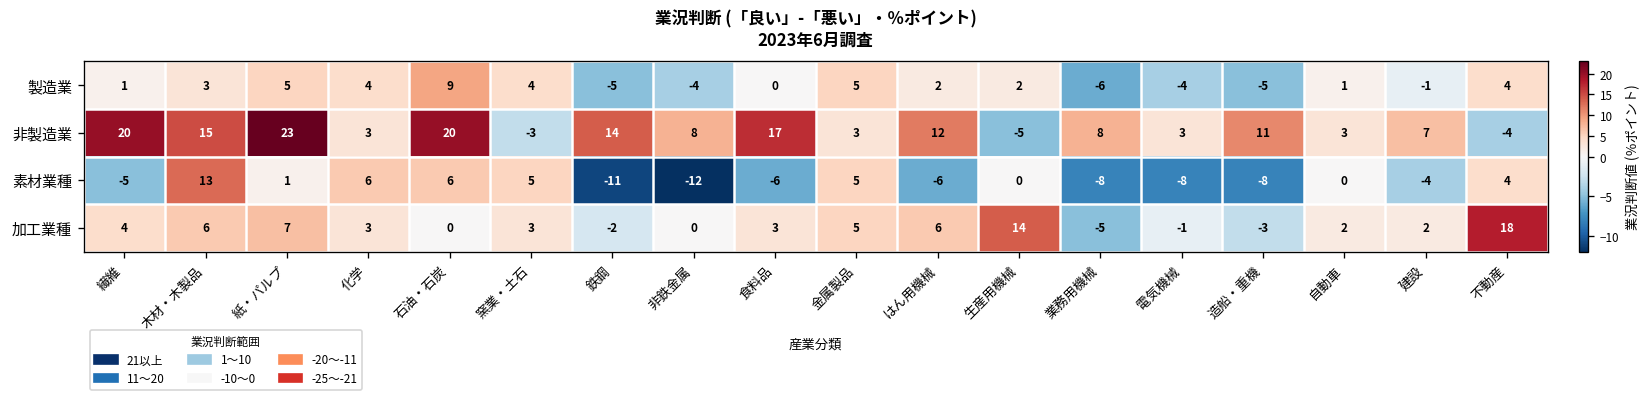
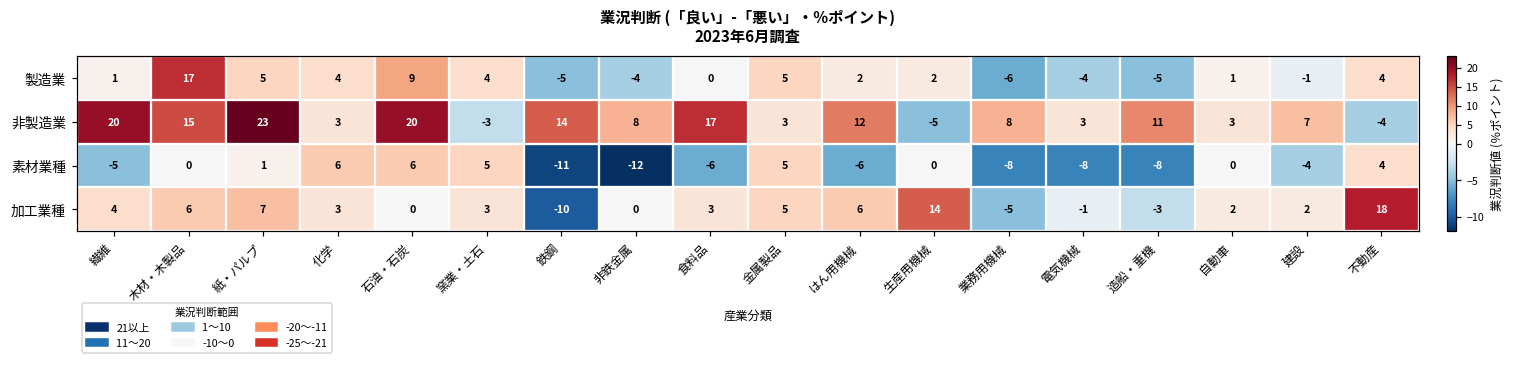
製造業, 木材・木製品: 3 -> 17
素材業種, 木材・木製品: 13 -> 0
加工業種, 鉄鋼: -2 -> -10
